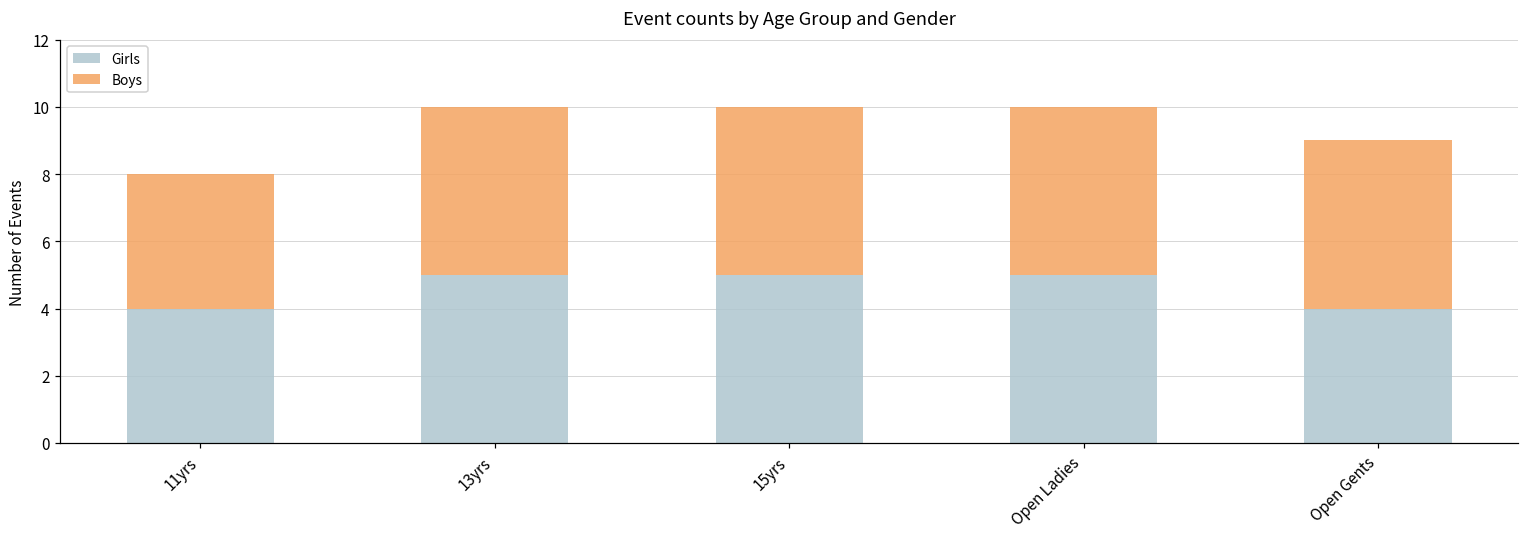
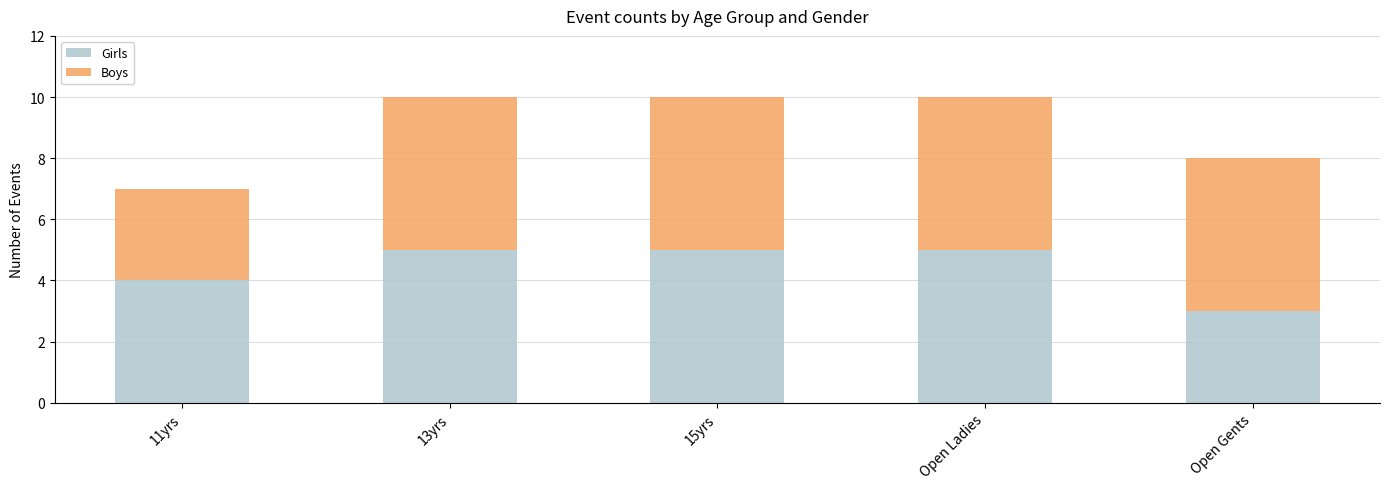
Boys, 11yrs: 4 -> 3
Girls, Open Gents: 4 -> 3
